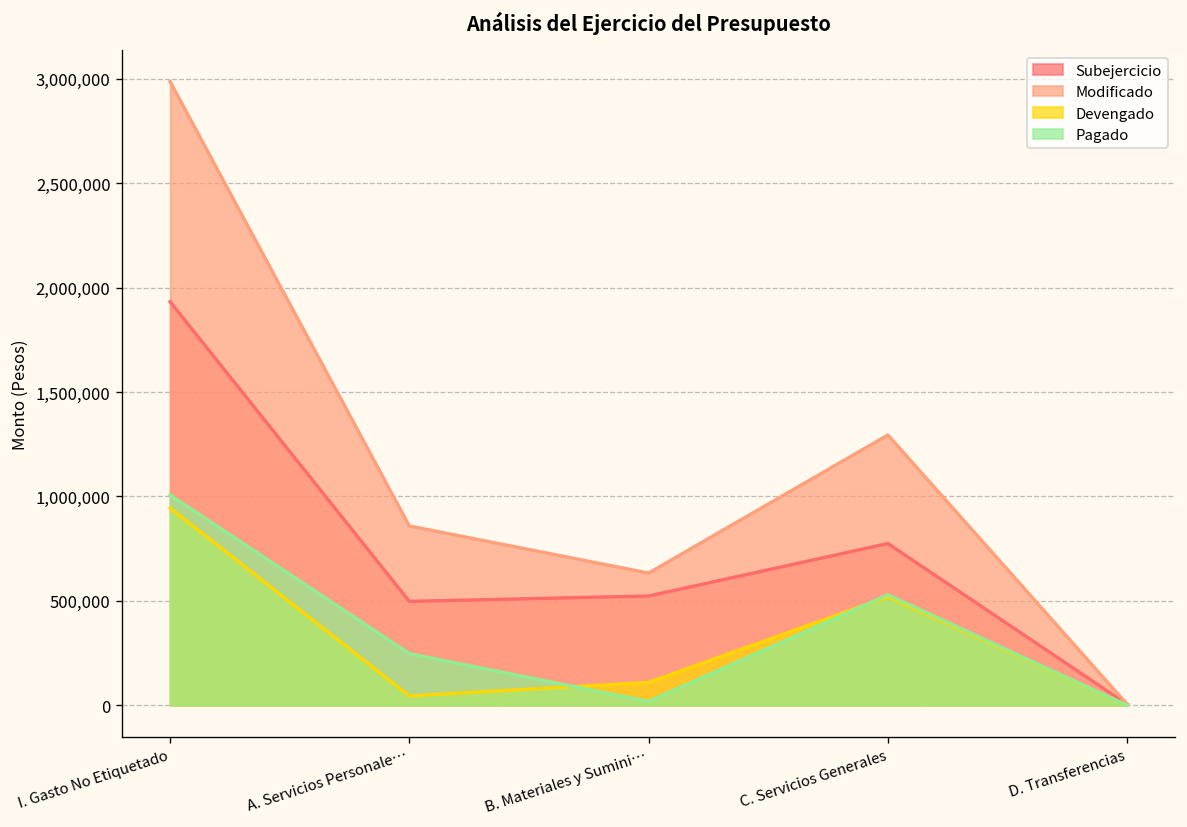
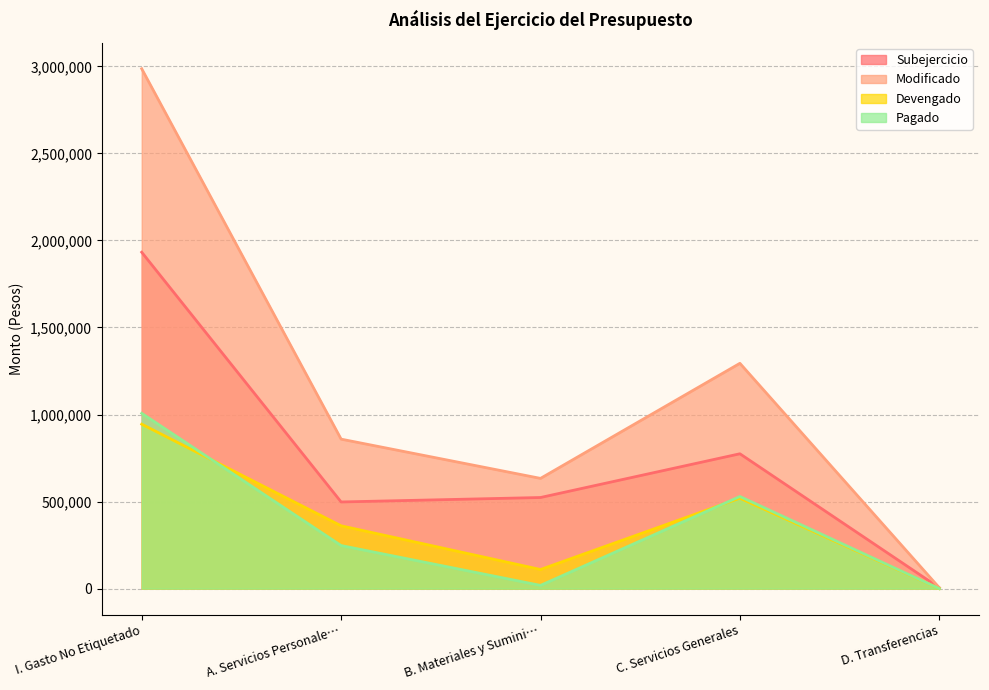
Devengado, A. Servicios Personale…: 50,000 -> 360,000
